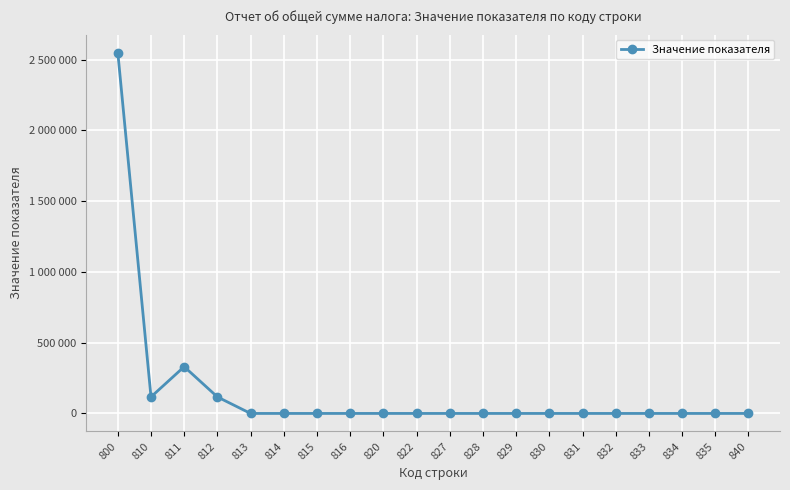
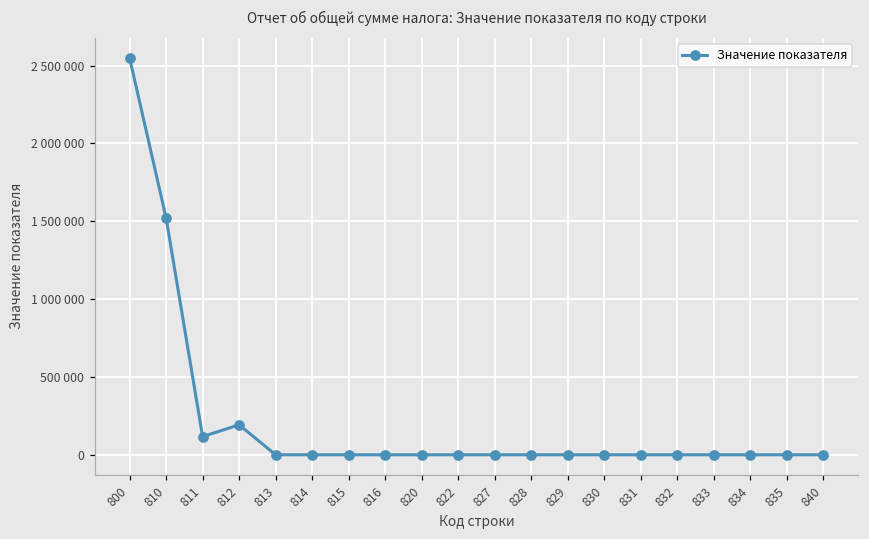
810: 120000 -> 1520000
811: 330000 -> 120000
812: 120000 -> 190000
